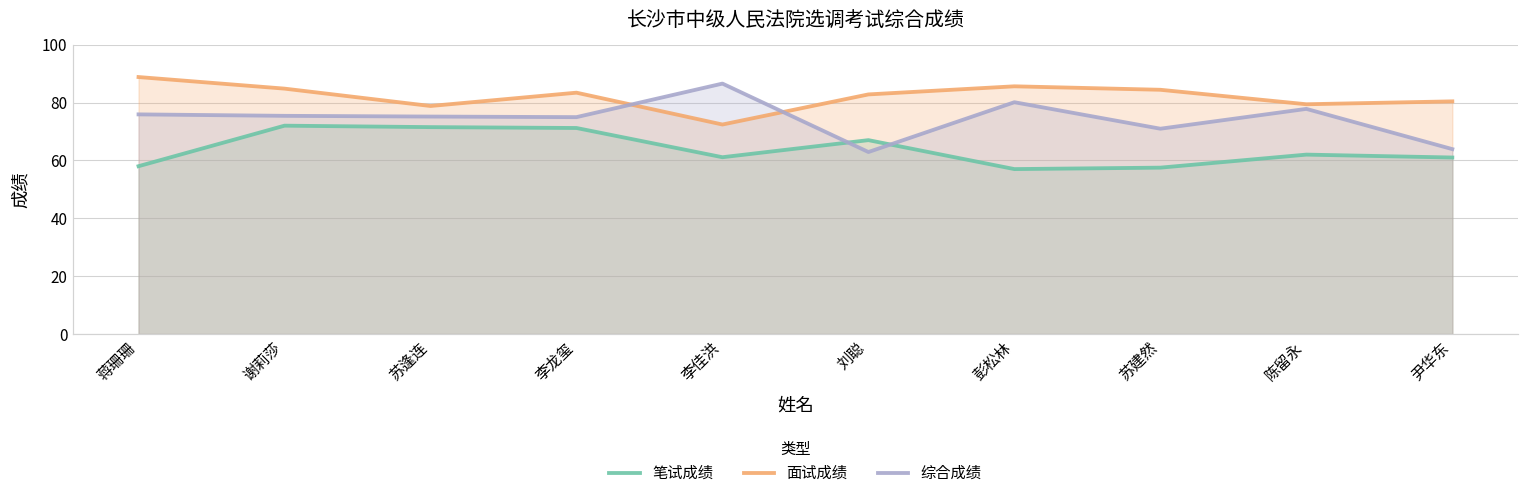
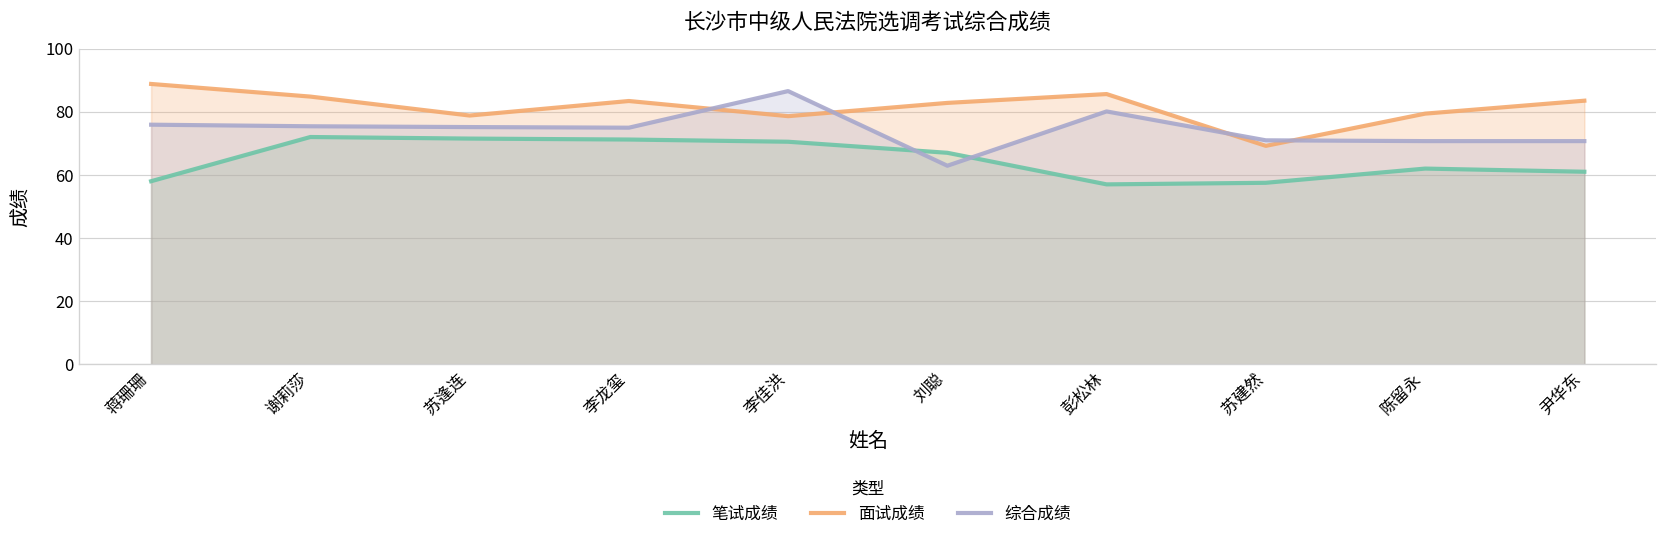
笔试成绩, 李佳洪: 61 -> 71
面试成绩, 李佳洪: 72 -> 79
面试成绩, 苏建然: 84 -> 69
综合成绩, 陈留永: 78 -> 71
面试成绩, 尹华东: 80 -> 84
综合成绩, 尹华东: 64 -> 71
